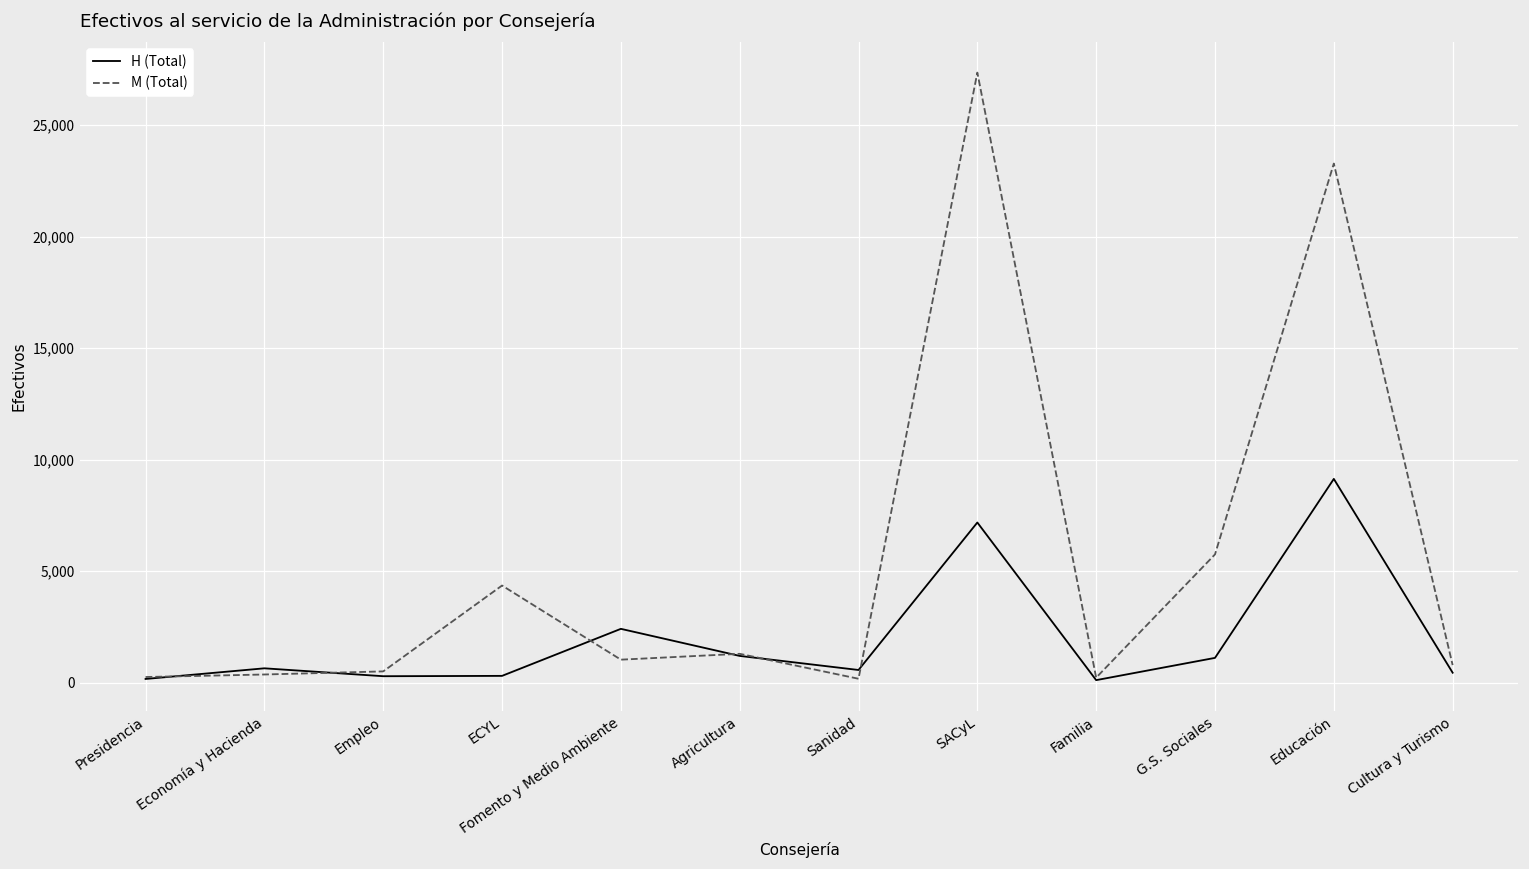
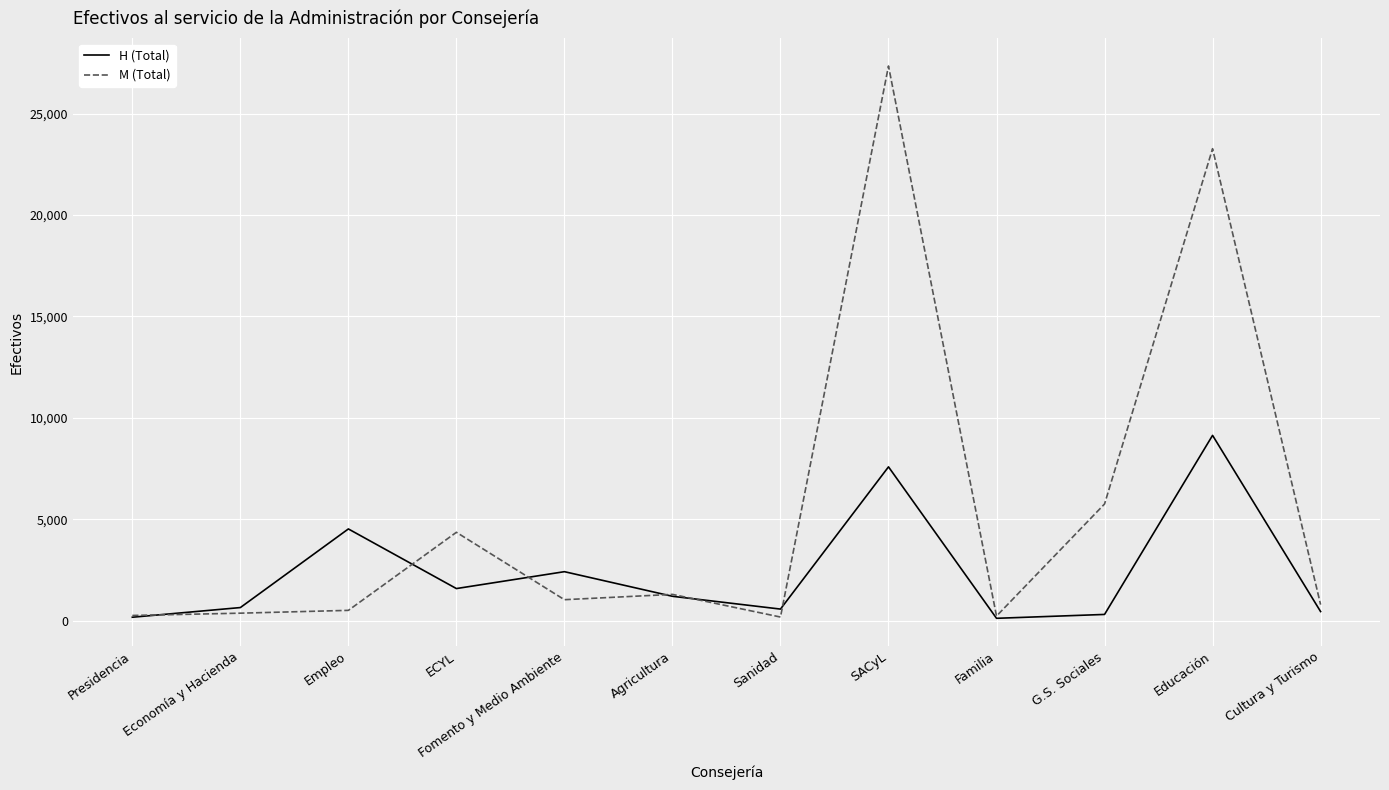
H (Total), Empleo: 300 -> 4,500
H (Total), ECYL: 300 -> 1,600
H (Total), SACyL: 7,200 -> 7,600
H (Total), G.S. Sociales: 1,100 -> 300
